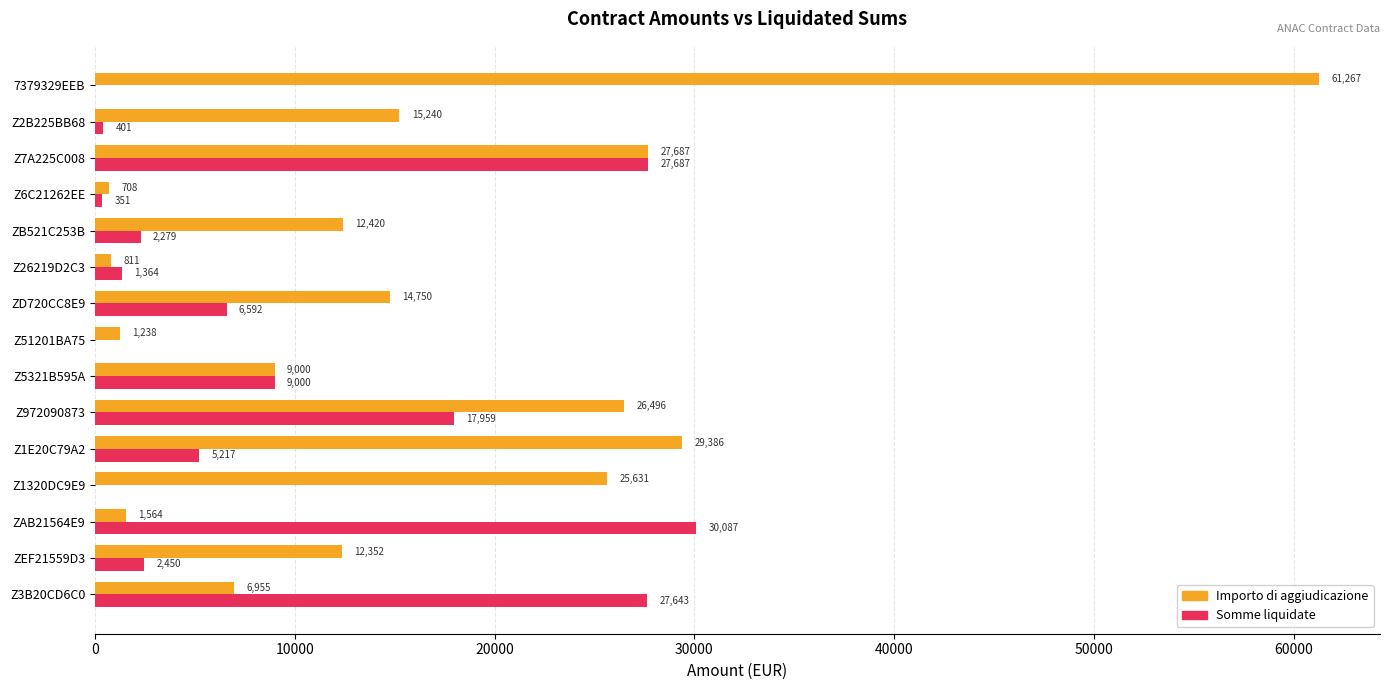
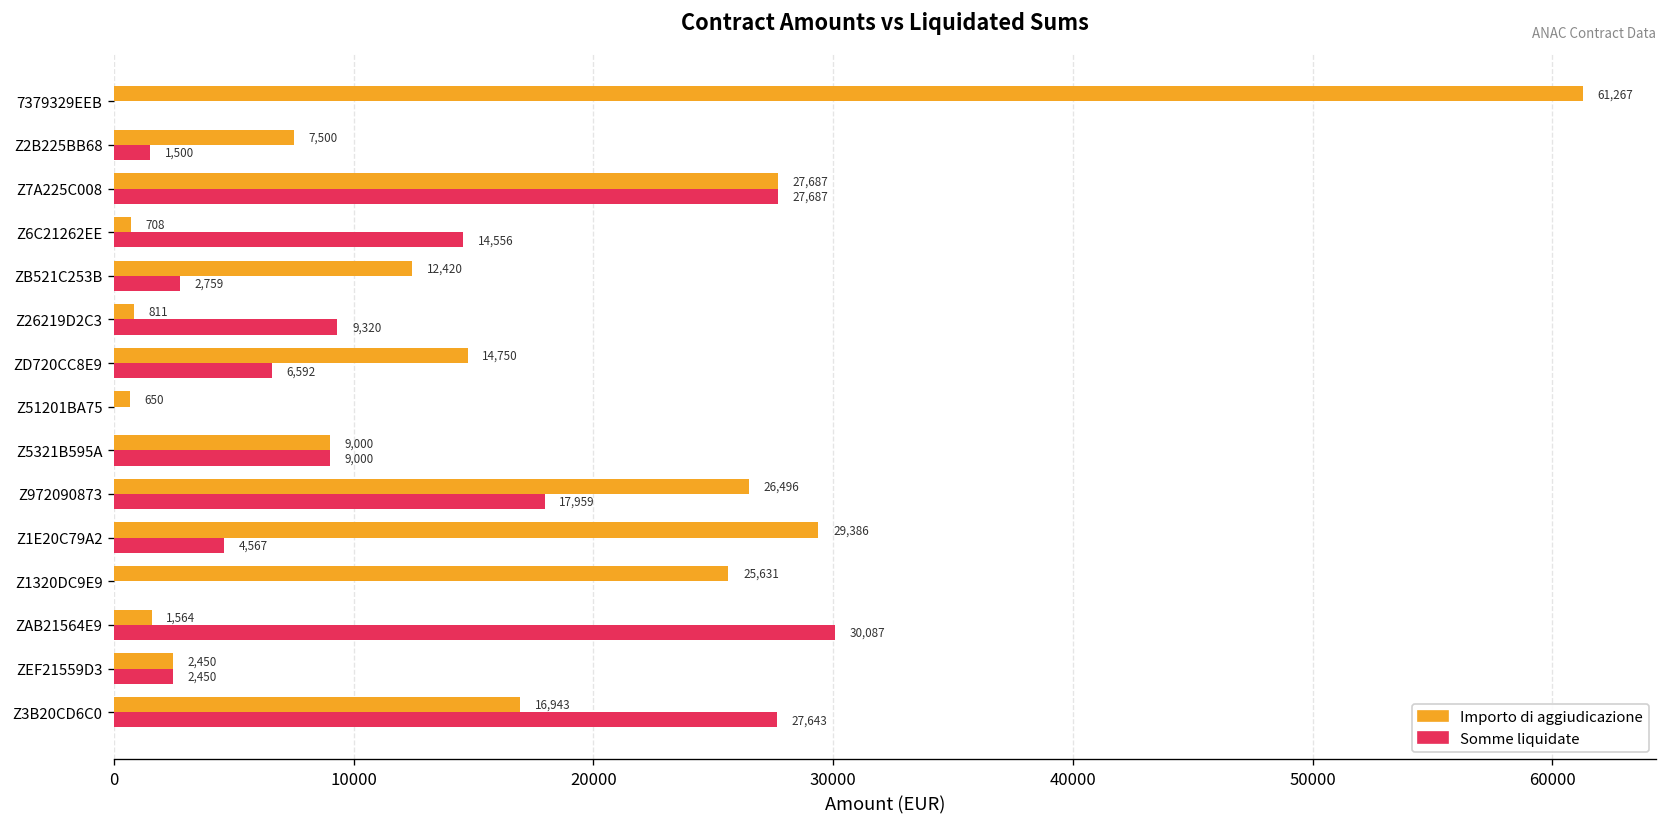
Importo di aggiudicazione, Z2B225BB68: 15,240 -> 7,500
Somme liquidate, Z2B225BB68: 401 -> 1,500
Somme liquidate, Z6C21262EE: 351 -> 14,556
Somme liquidate, ZB521C253B: 2,279 -> 2,759
Somme liquidate, Z26219D2C3: 1,364 -> 9,320
Importo di aggiudicazione, Z51201BA75: 1,238 -> 650
Somme liquidate, Z1E20C79A2: 5,217 -> 4,567
Importo di aggiudicazione, ZEF21559D3: 12,352 -> 2,450
Importo di aggiudicazione, Z3B20CD6C0: 6,955 -> 16,943
